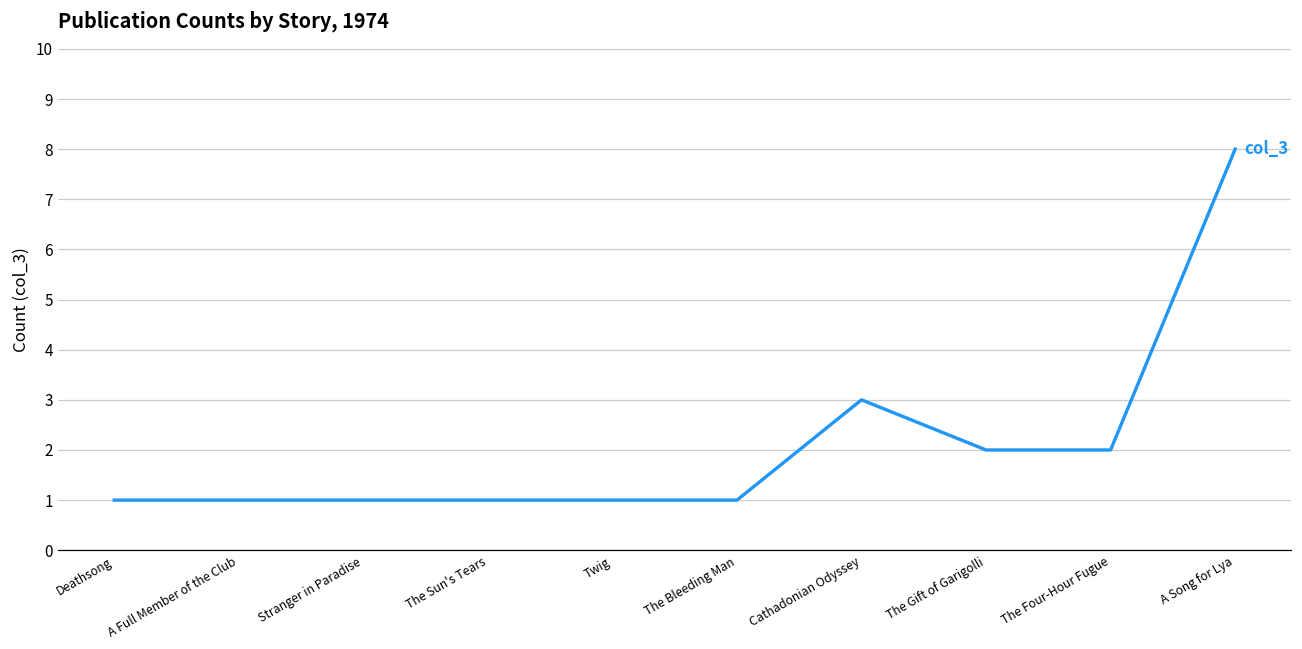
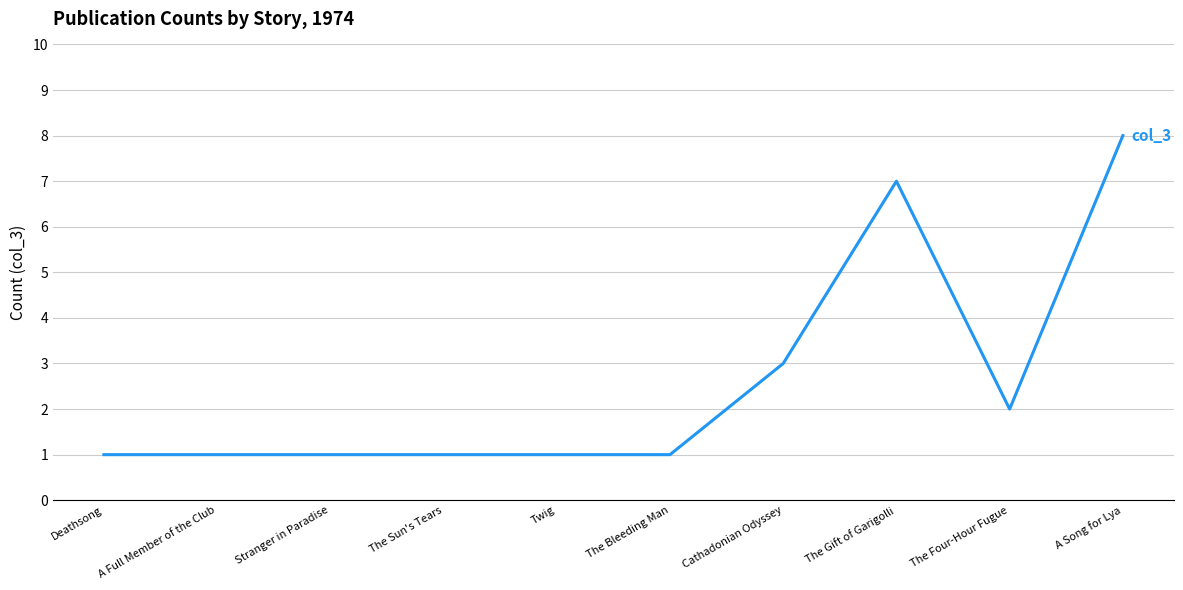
The Gift of Garigolli: 2 -> 7
